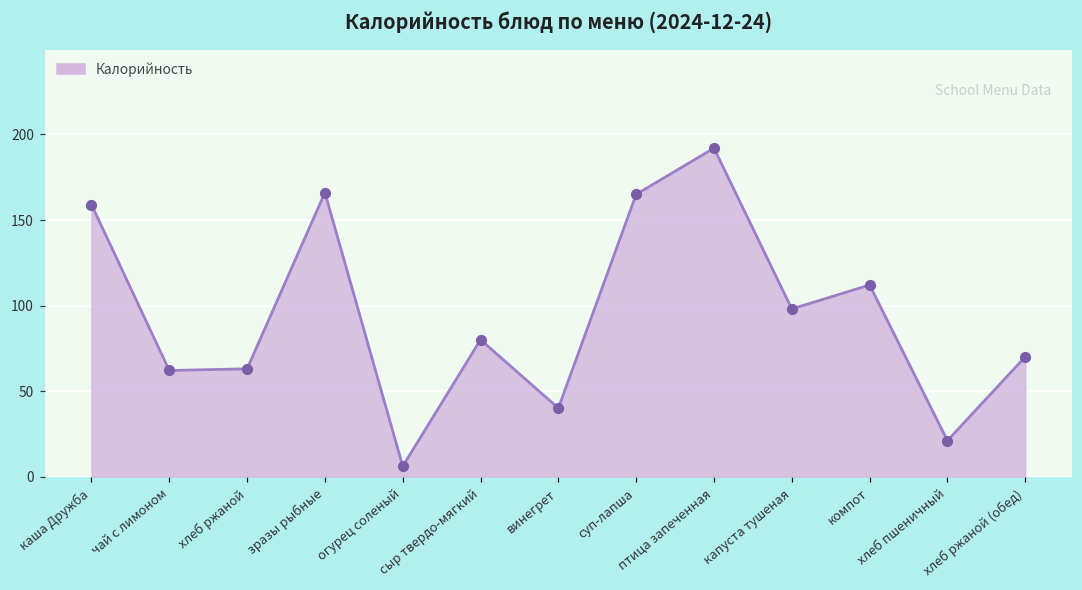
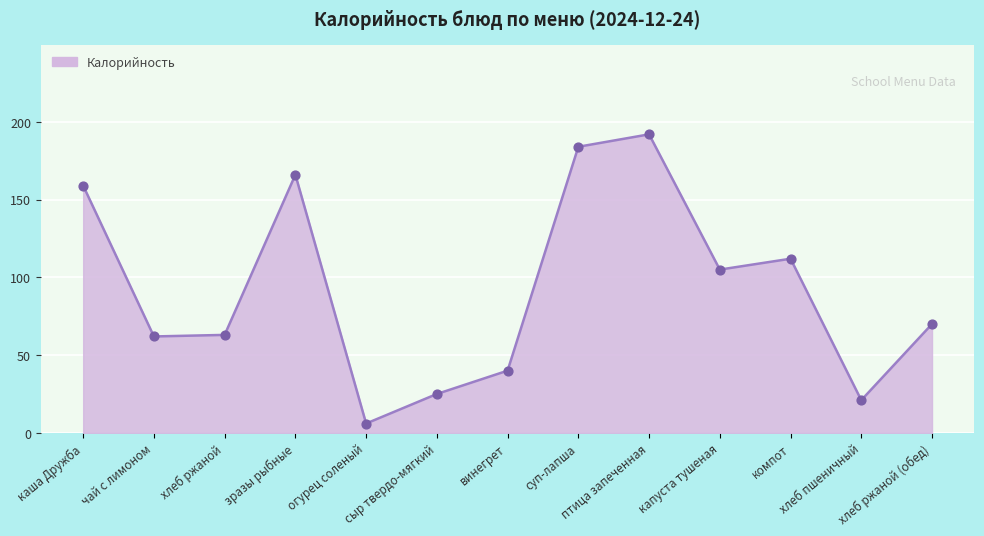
сыр твердо-мягкий: 80 -> 25
суп-лапша: 165 -> 184
капуста тушеная: 98 -> 105
